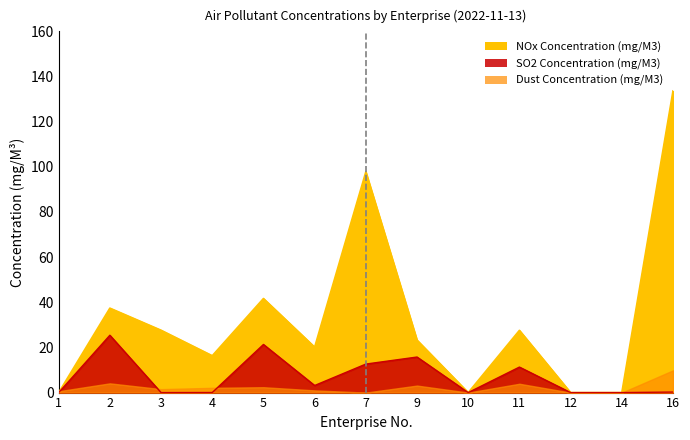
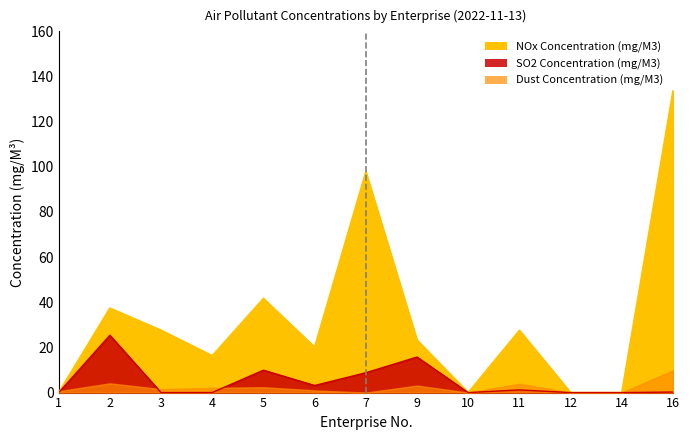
SO2 Concentration (mg/M3), 5: 21 -> 10
SO2 Concentration (mg/M3), 7: 13 -> 9
SO2 Concentration (mg/M3), 11: 11 -> 1
